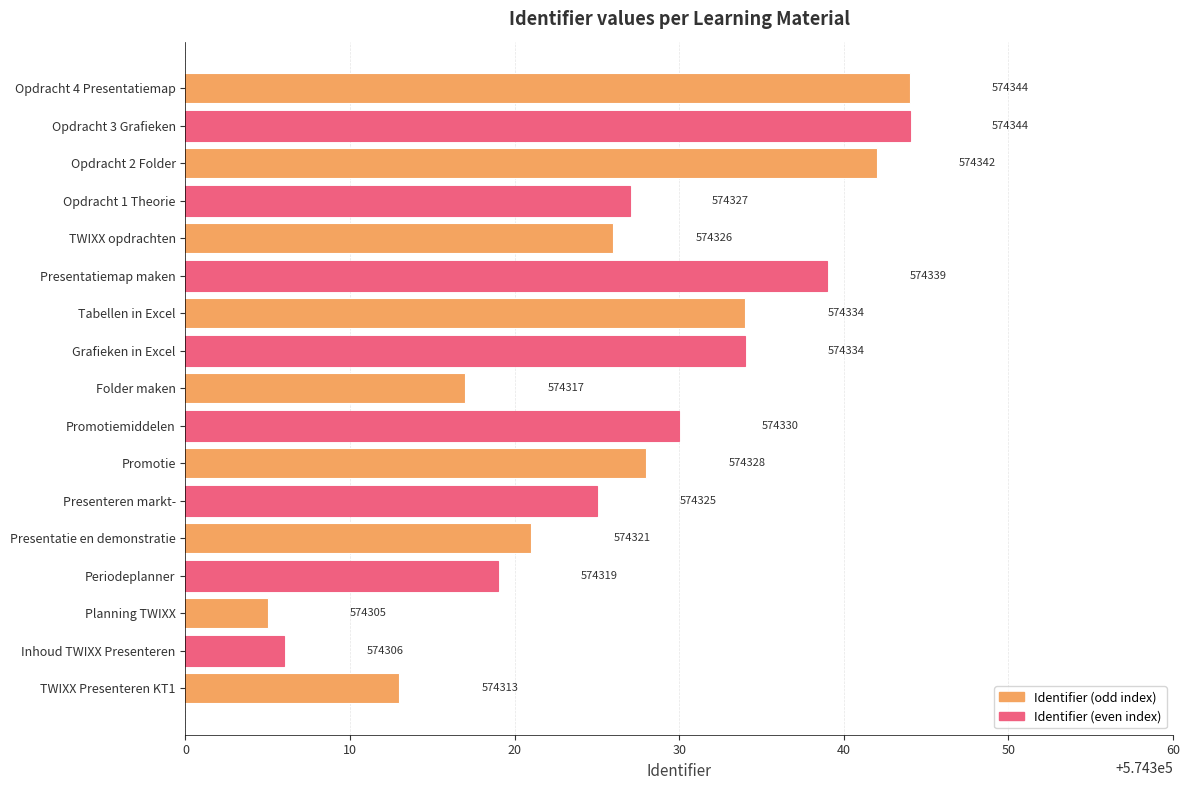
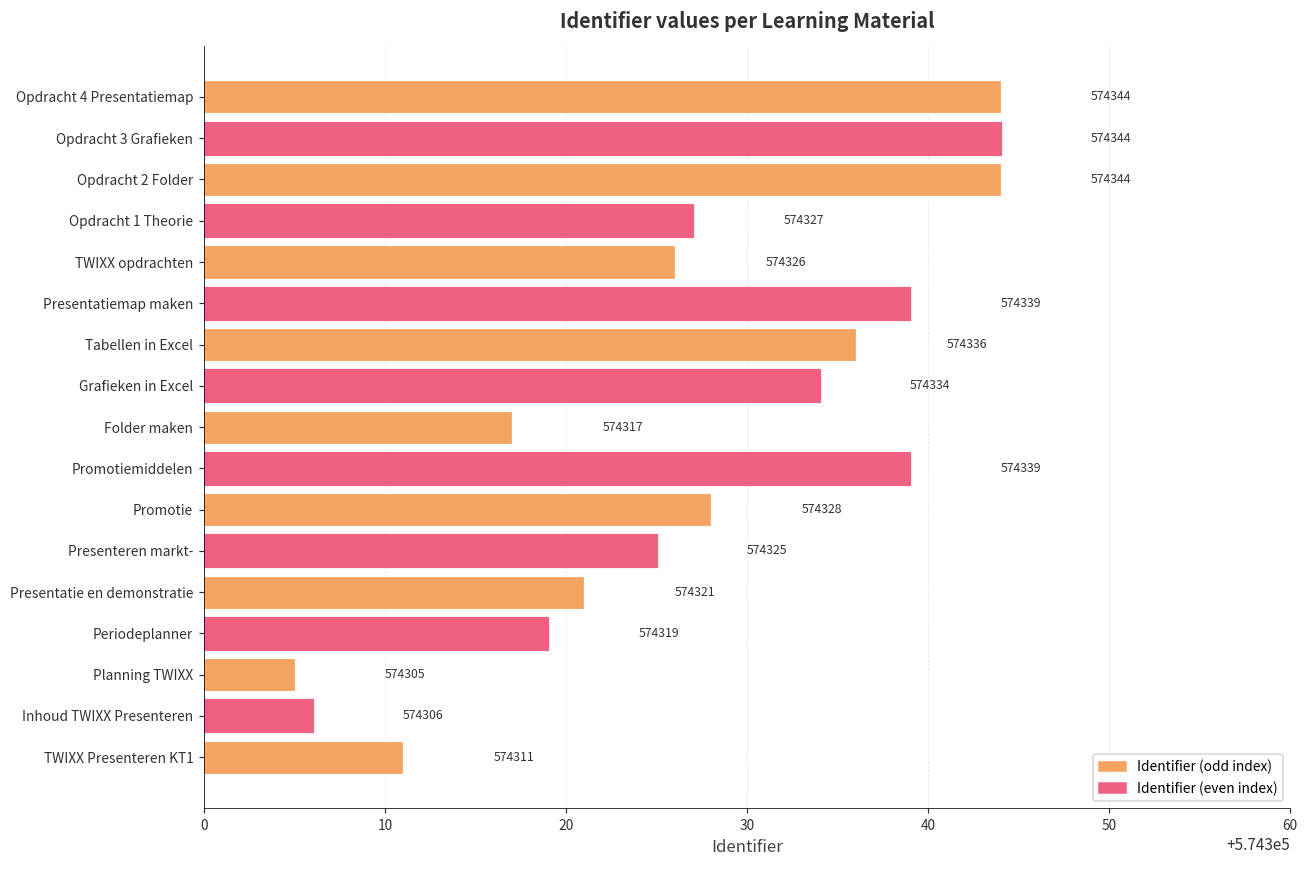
Opdracht 2 Folder: 574342 -> 574344
Tabellen in Excel: 574334 -> 574336
Promotiemiddelen: 574330 -> 574339
TWIXX Presenteren KT1: 574313 -> 574311
